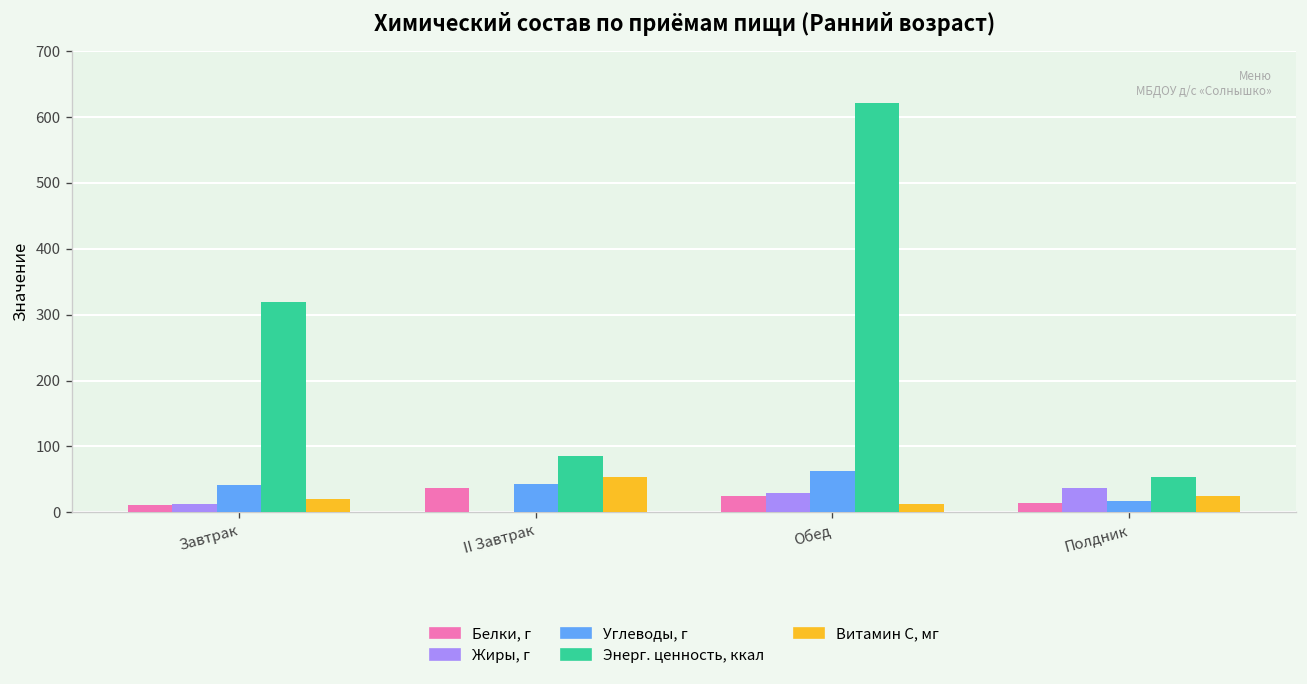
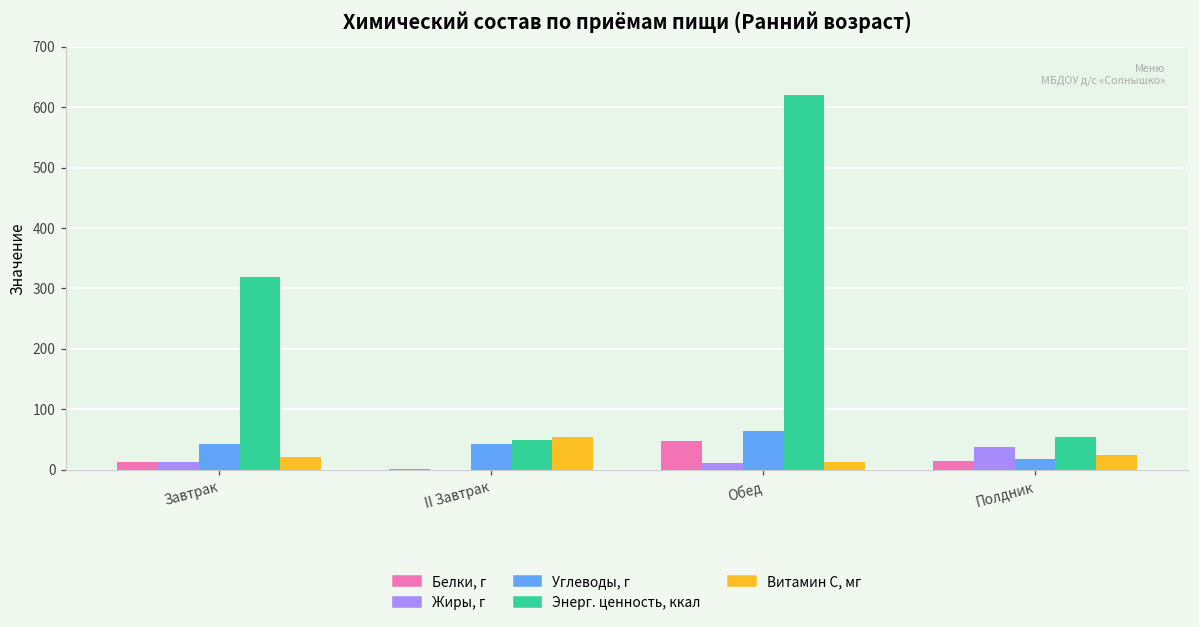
Белки, г, II Завтрак: 40 -> 0
Энерг. ценность, ккал, II Завтрак: 90 -> 50
Белки, г, Обед: 20 -> 50
Жиры, г, Обед: 30 -> 10
